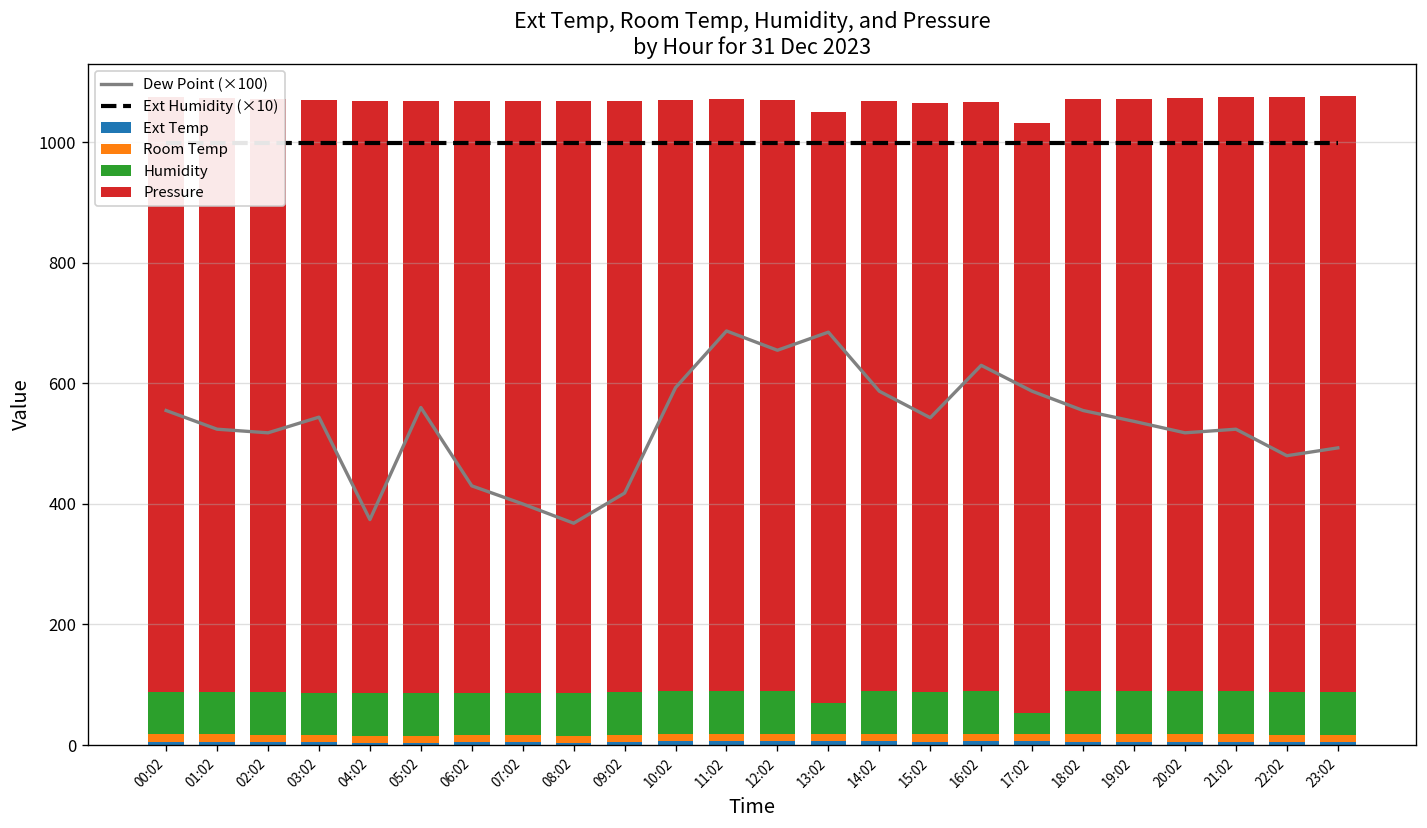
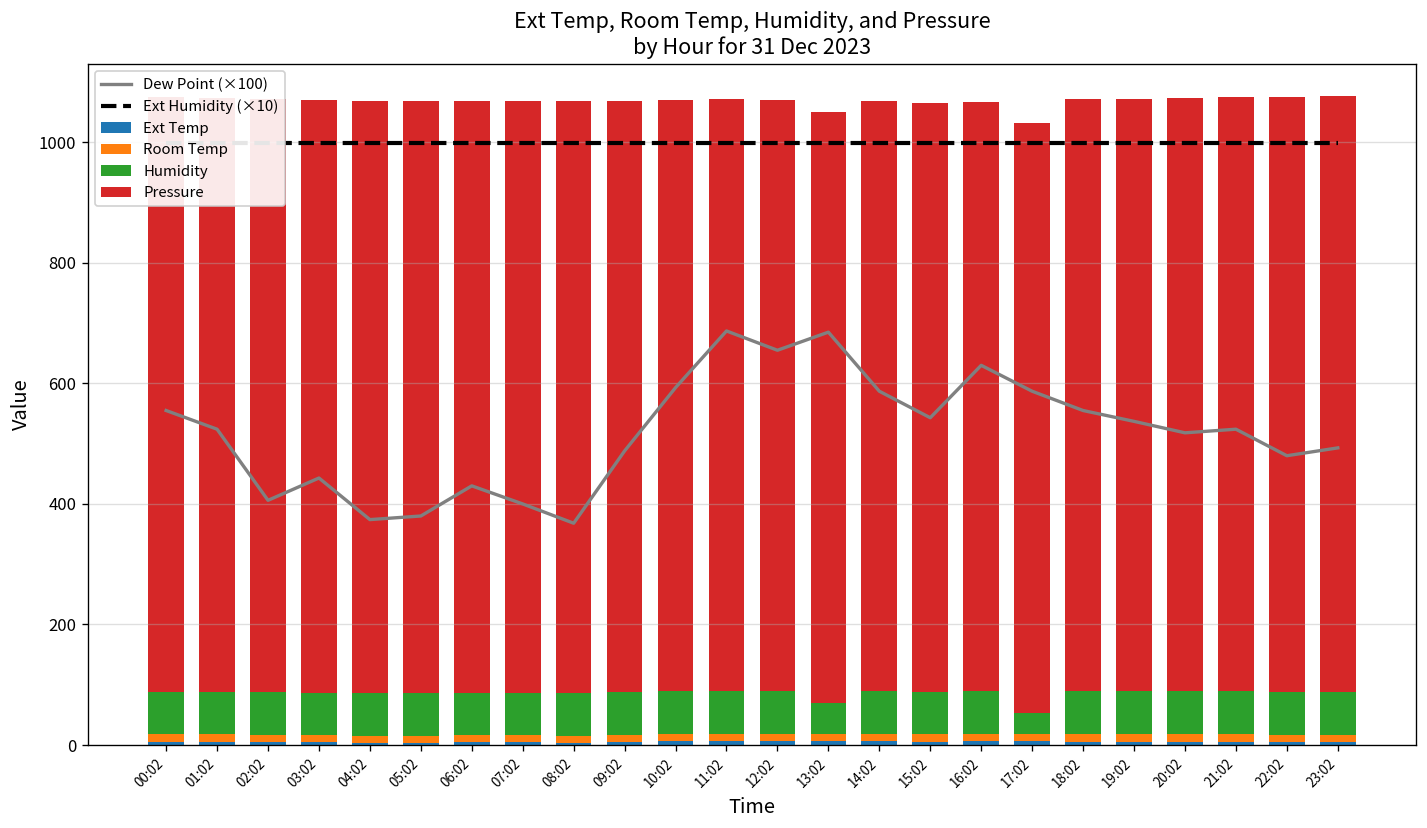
Dew Point (×100), 02:02: 520 -> 410
Dew Point (×100), 03:02: 540 -> 440
Dew Point (×100), 05:02: 560 -> 380
Dew Point (×100), 09:02: 420 -> 490
